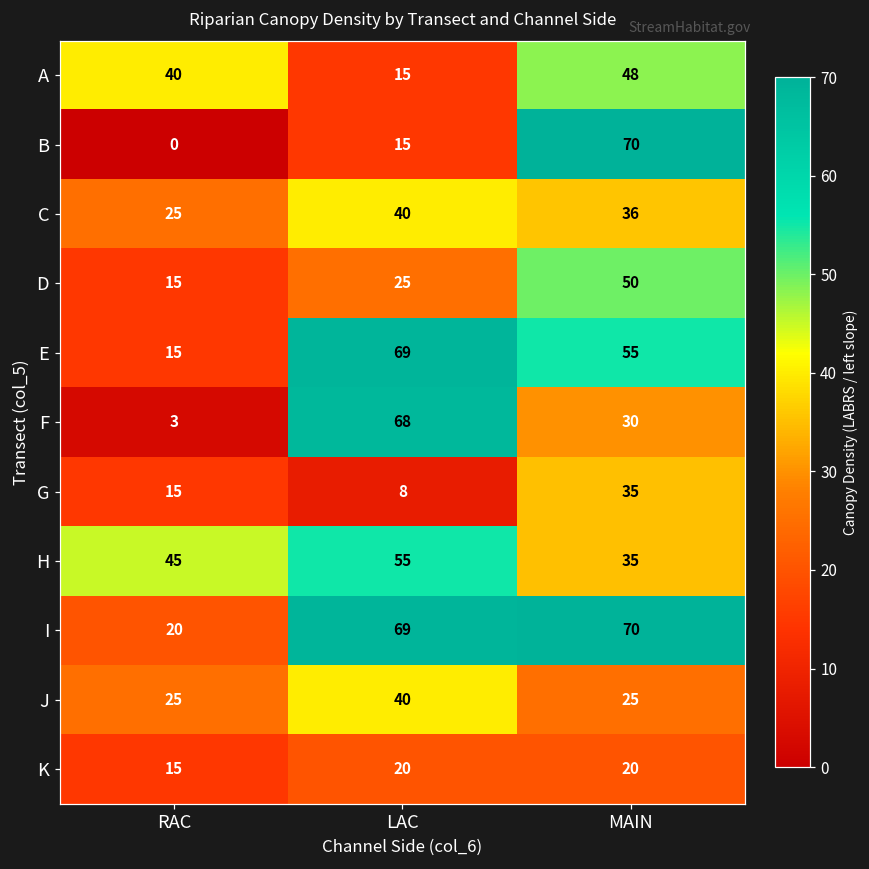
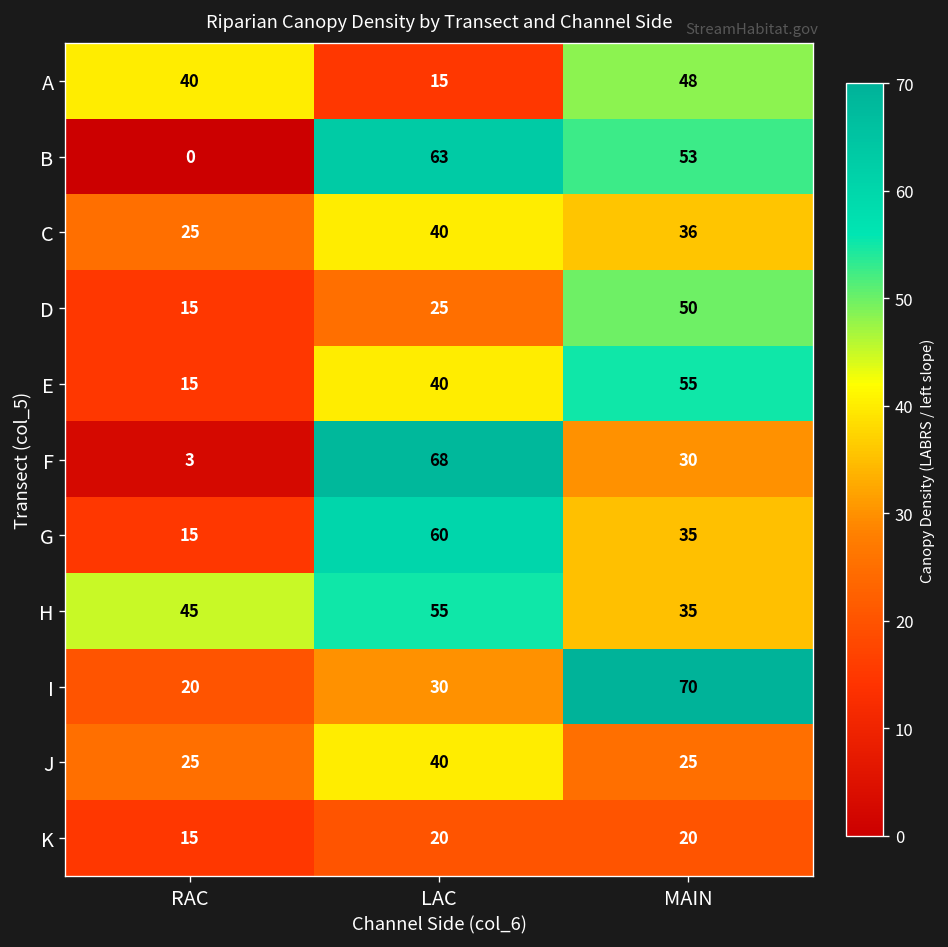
B, LAC: 15 -> 63
B, MAIN: 70 -> 53
E, LAC: 69 -> 40
G, LAC: 8 -> 60
I, LAC: 69 -> 30
